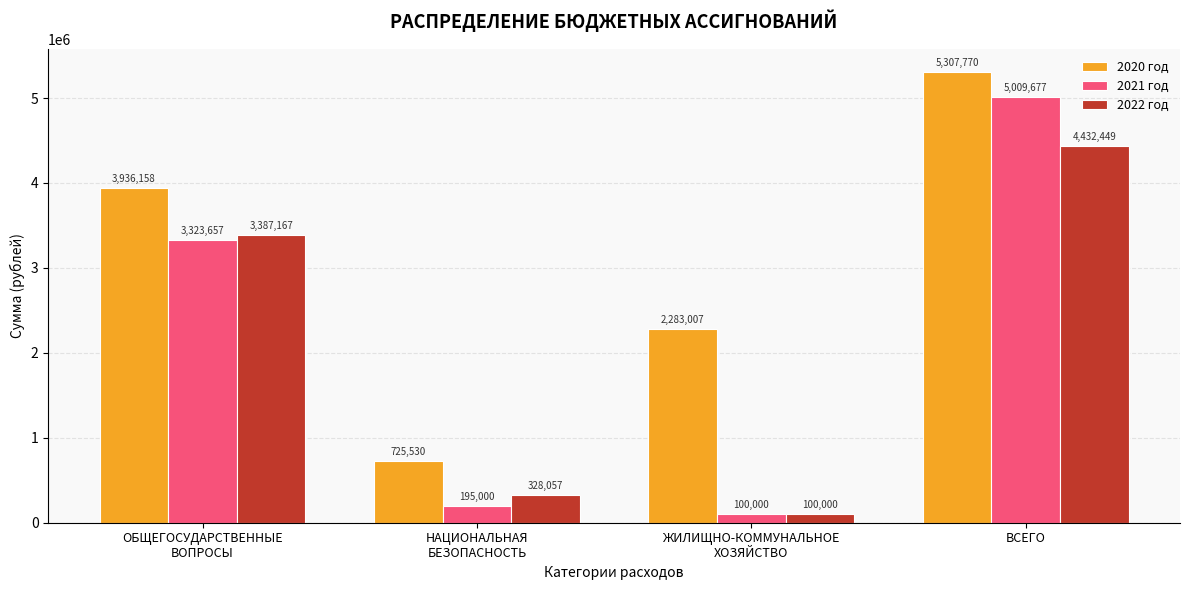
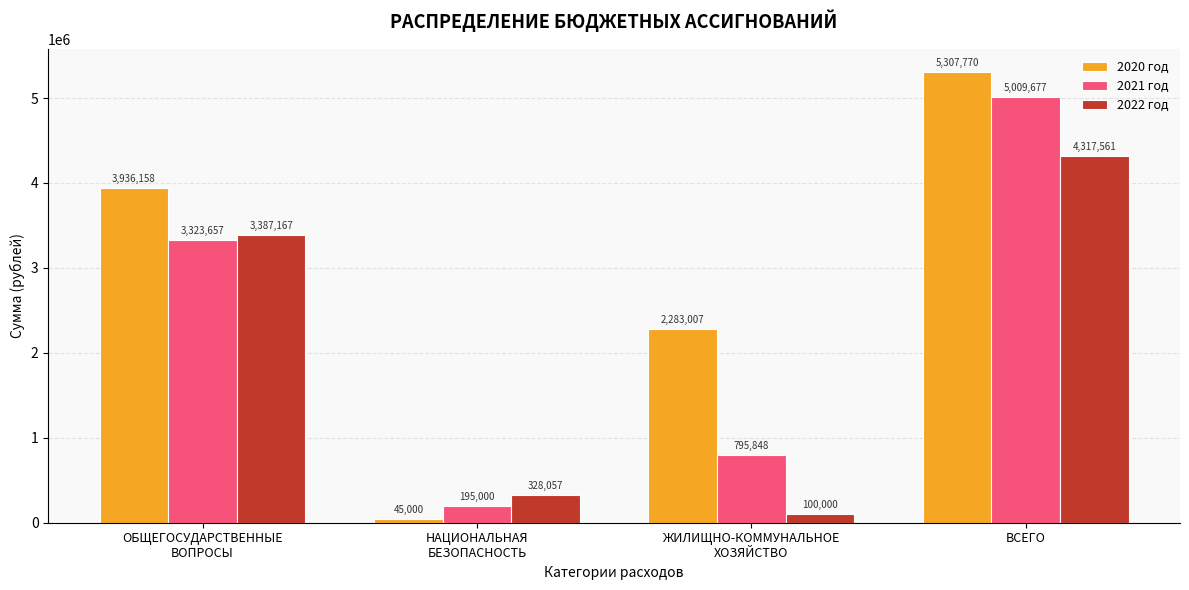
2020 год, НАЦИОНАЛЬНАЯ БЕЗОПАСНОСТЬ: 725,530 -> 45,000
2021 год, ЖИЛИЩНО-КОММУНАЛЬНОЕ ХОЗЯЙСТВО: 100,000 -> 795,848
2022 год, ВСЕГО: 4,432,449 -> 4,317,561
